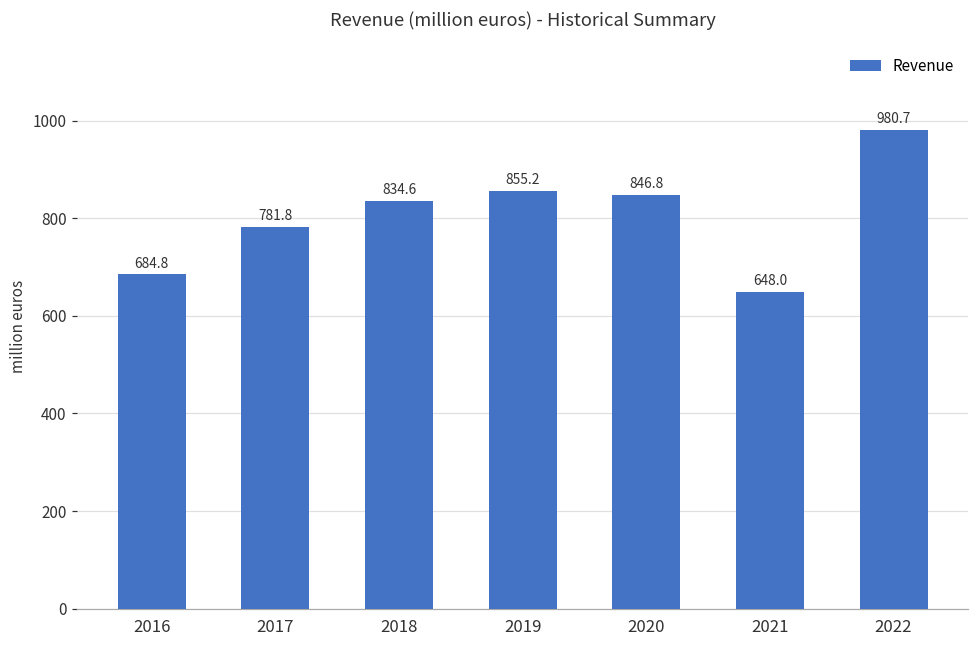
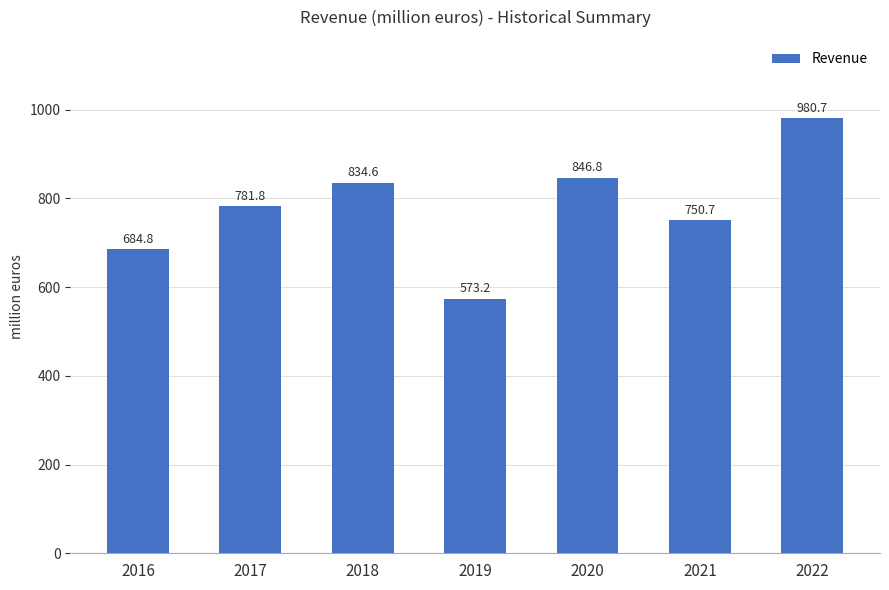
2019: 855.2 -> 573.2
2021: 648.0 -> 750.7
